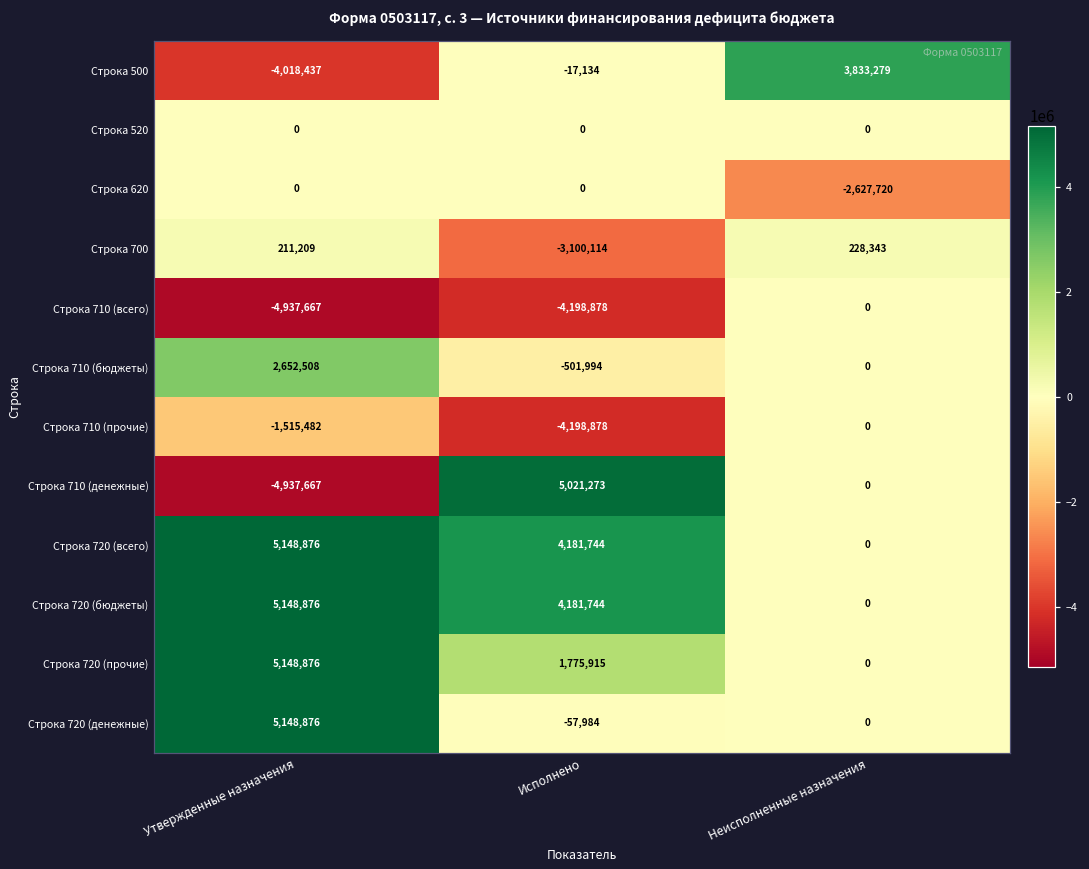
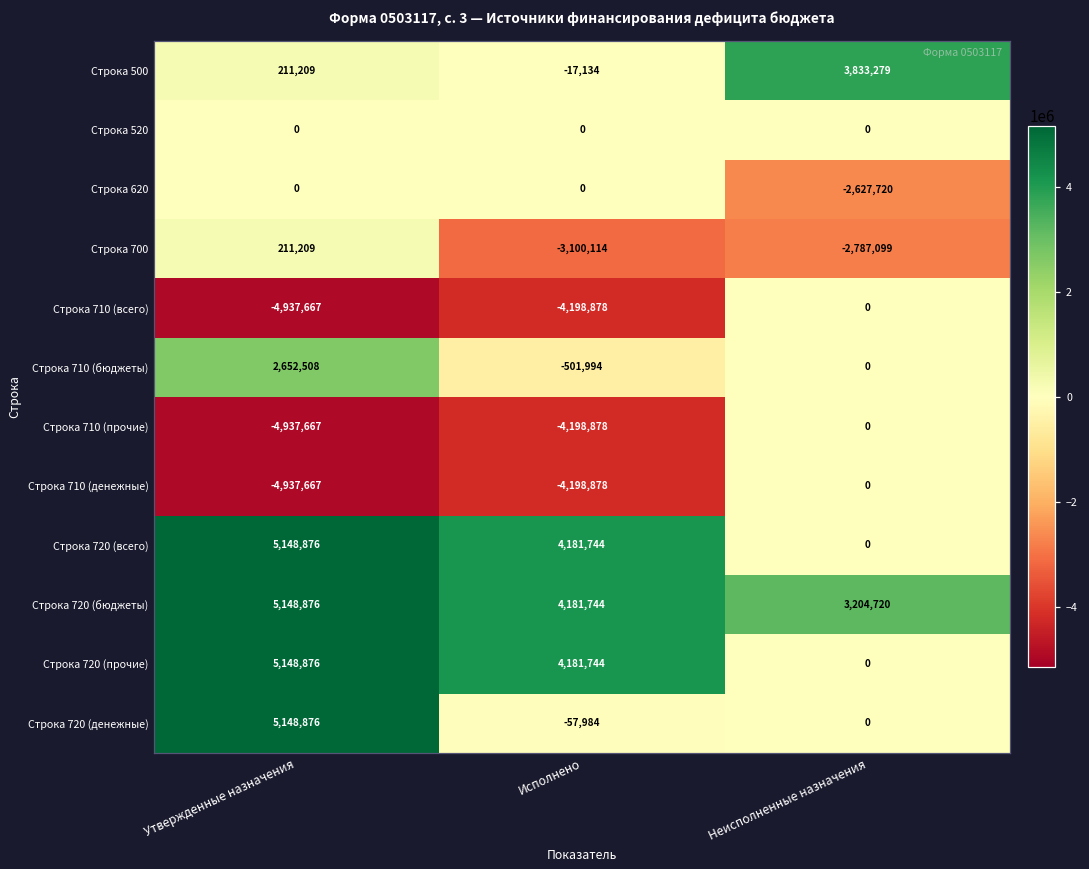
Строка 500, Утвержденные назначения: -4,018,437 -> 211,209
Строка 700, Неисполненные назначения: 228,343 -> -2,787,099
Строка 710 (прочие), Утвержденные назначения: -1,515,482 -> -4,937,667
Строка 710 (денежные), Исполнено: 5,021,273 -> -4,198,878
Строка 720 (бюджеты), Неисполненные назначения: 0 -> 3,204,720
Строка 720 (прочие), Исполнено: 1,775,915 -> 4,181,744
